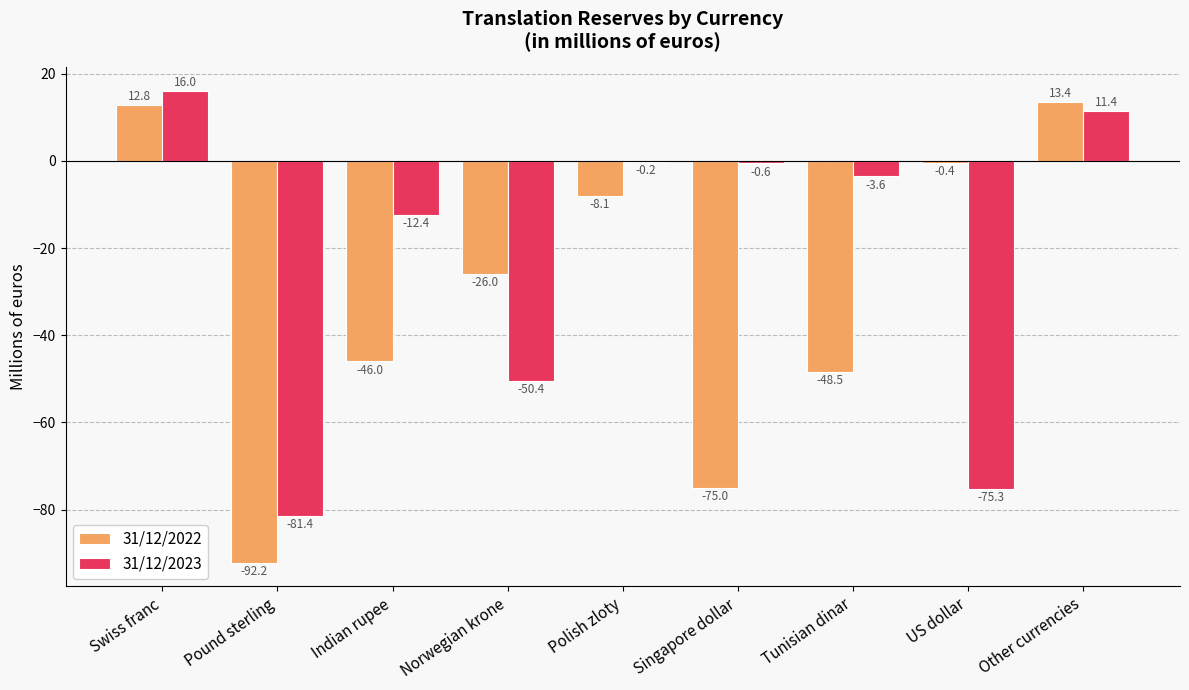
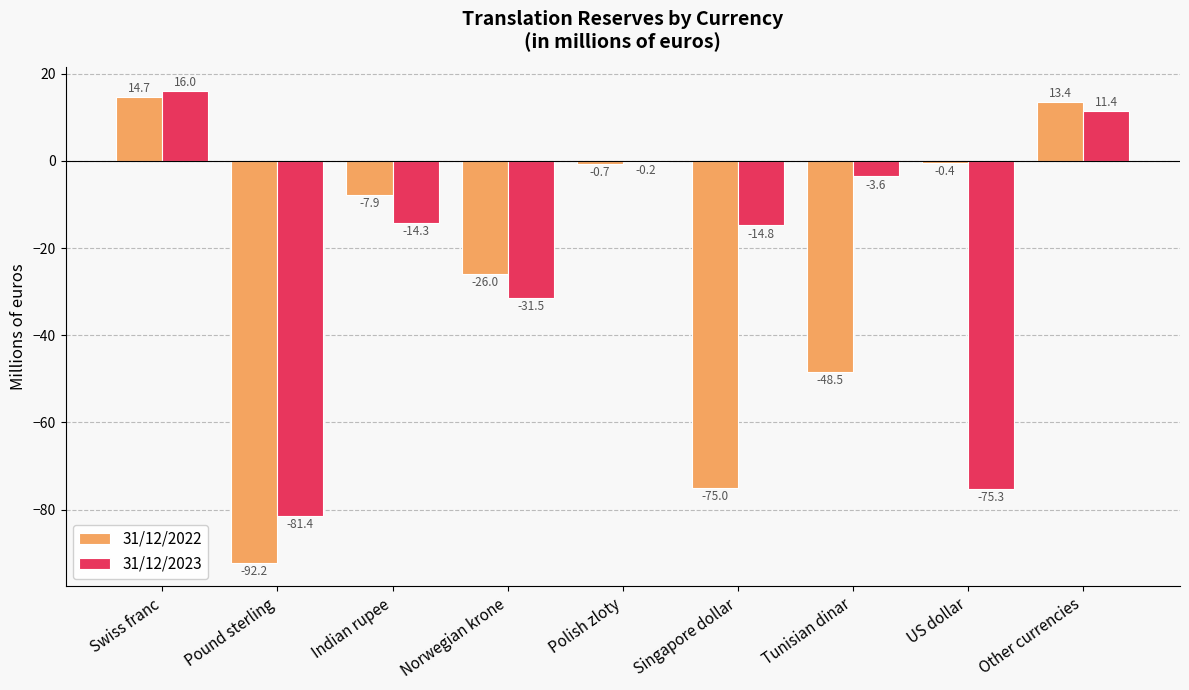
31/12/2022, Swiss franc: 12.8 -> 14.7
31/12/2022, Indian rupee: -46.0 -> -7.9
31/12/2023, Indian rupee: -12.4 -> -14.3
31/12/2023, Norwegian krone: -50.4 -> -31.5
31/12/2022, Polish zloty: -8.1 -> -0.7
31/12/2023, Singapore dollar: -0.6 -> -14.8
